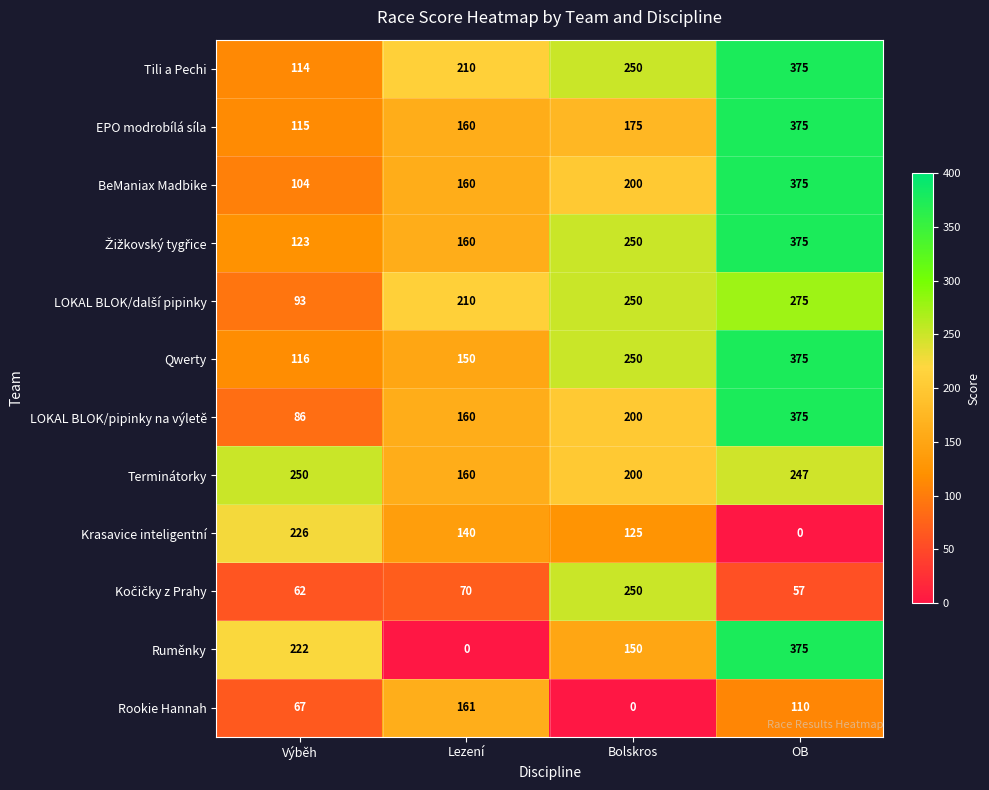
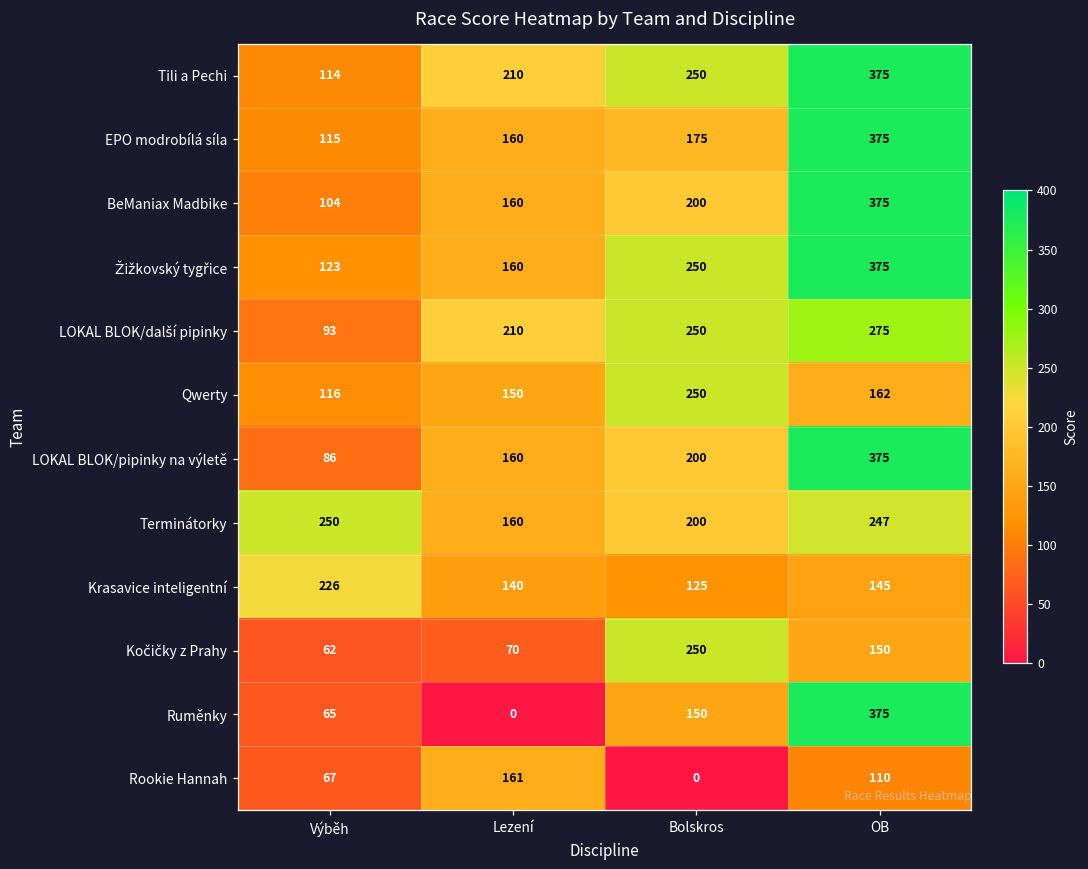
Qwerty, OB: 375 -> 162
Krasavice inteligentní, OB: 0 -> 145
Kočičky z Prahy, OB: 57 -> 150
Ruměnky, Výběh: 222 -> 65
